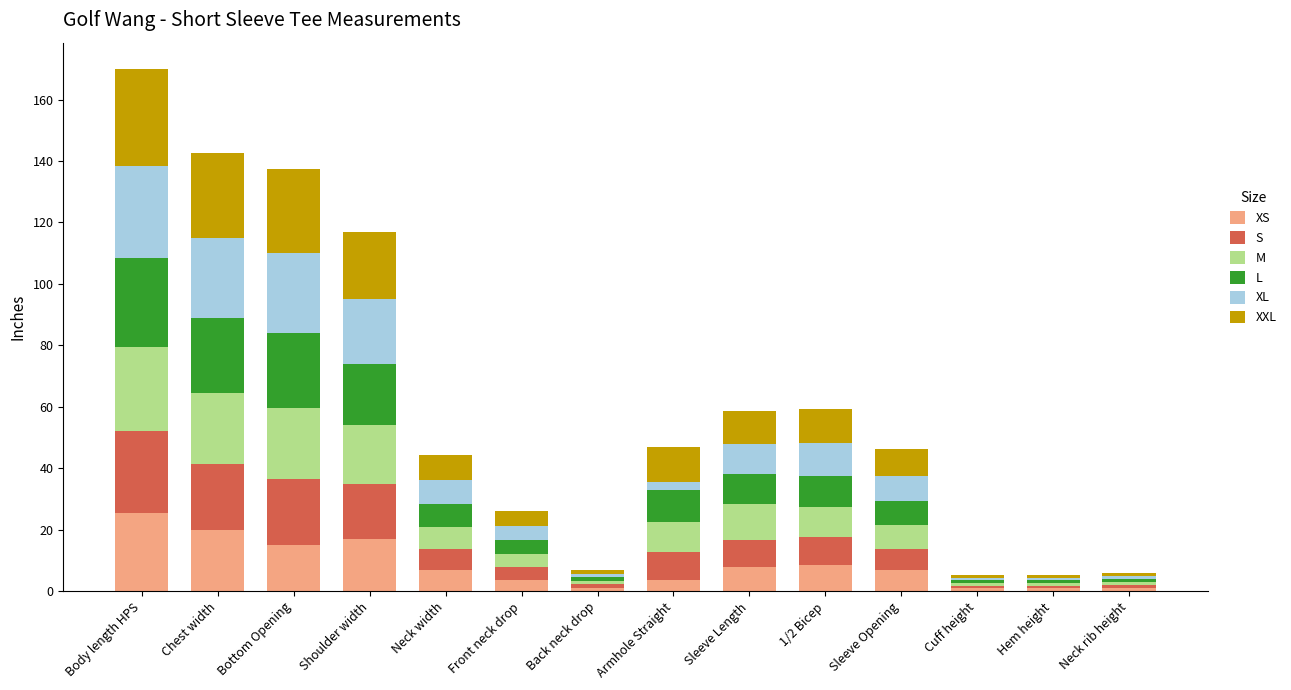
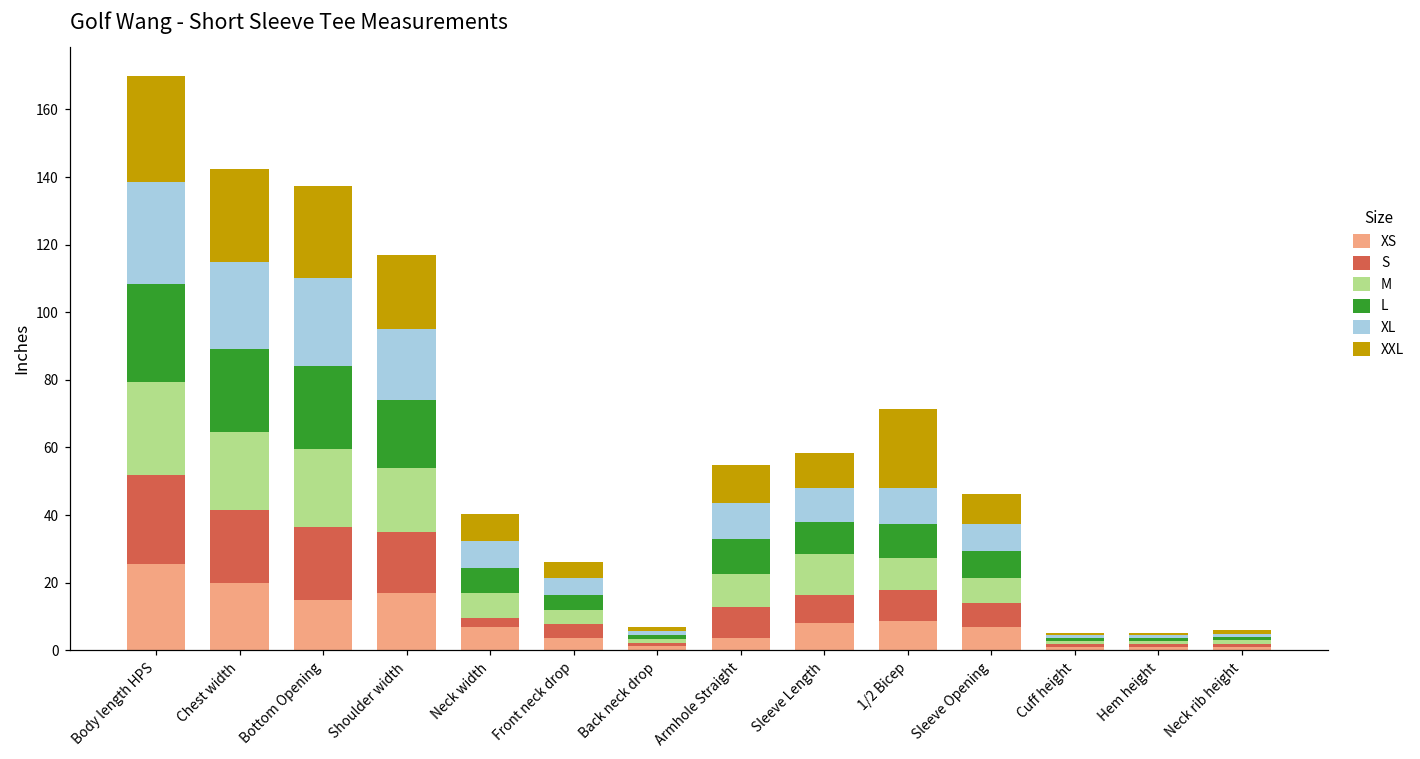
S, Neck width: 7 -> 3
XL, Armhole Straight: 3 -> 11
XXL, 1/2 Bicep: 11 -> 23
